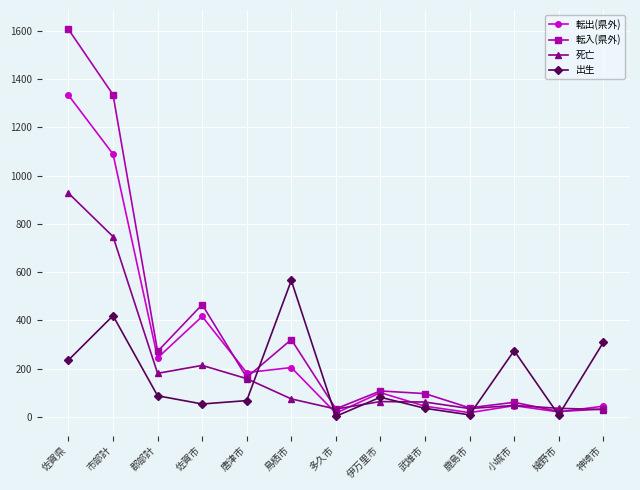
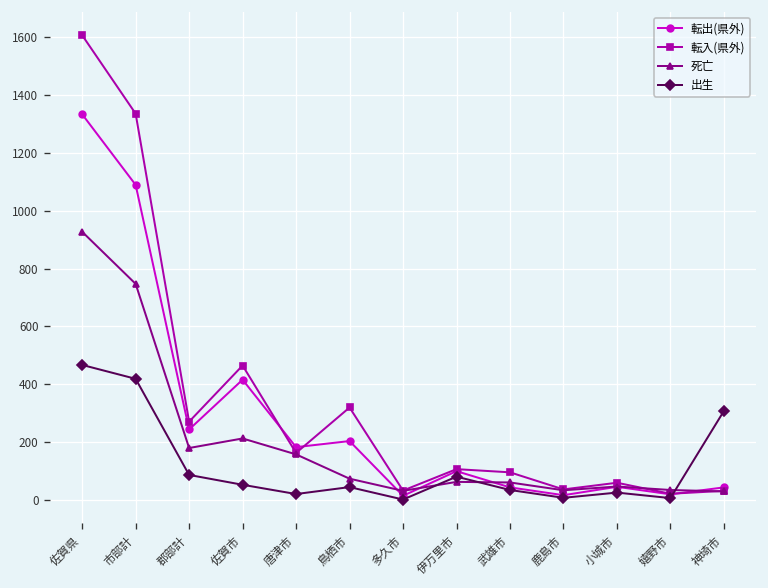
出生, 佐賀県: 240 -> 470
出生, 唐津市: 70 -> 20
出生, 鳥栖市: 570 -> 50
出生, 小城市: 270 -> 30
